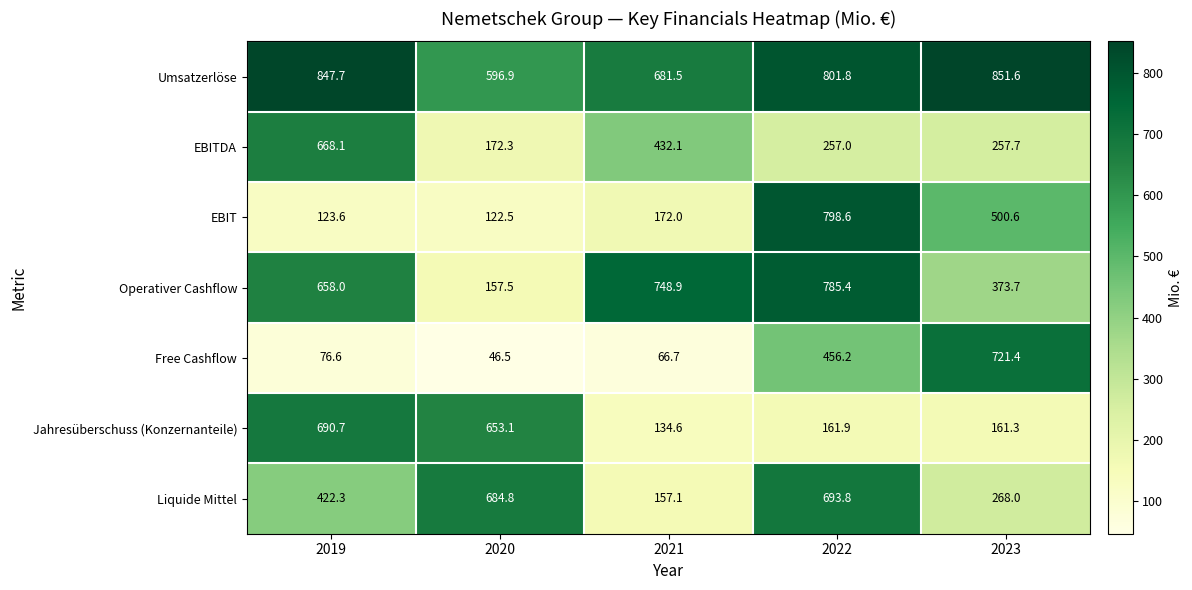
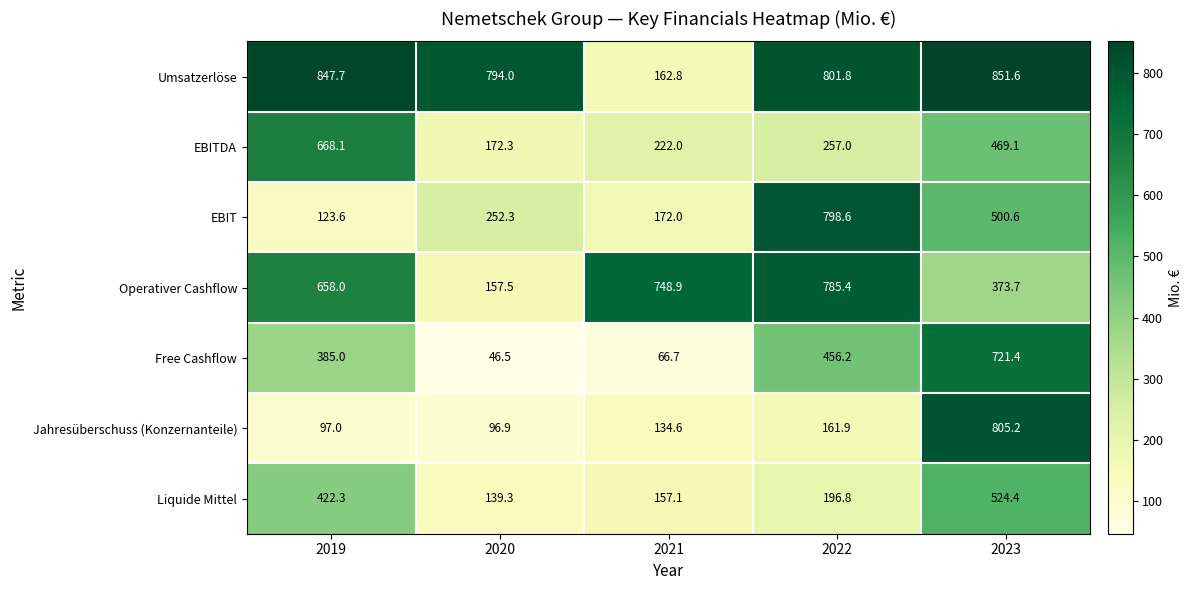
Umsatzerlöse, 2020: 596.9 -> 794.0
Umsatzerlöse, 2021: 681.5 -> 162.8
EBITDA, 2021: 432.1 -> 222.0
EBITDA, 2023: 257.7 -> 469.1
EBIT, 2020: 122.5 -> 252.3
Free Cashflow, 2019: 76.6 -> 385.0
Jahresüberschuss (Konzernanteile), 2019: 690.7 -> 97.0
Jahresüberschuss (Konzernanteile), 2020: 653.1 -> 96.9
Jahresüberschuss (Konzernanteile), 2023: 161.3 -> 805.2
Liquide Mittel, 2020: 684.8 -> 139.3
Liquide Mittel, 2022: 693.8 -> 196.8
Liquide Mittel, 2023: 268.0 -> 524.4
